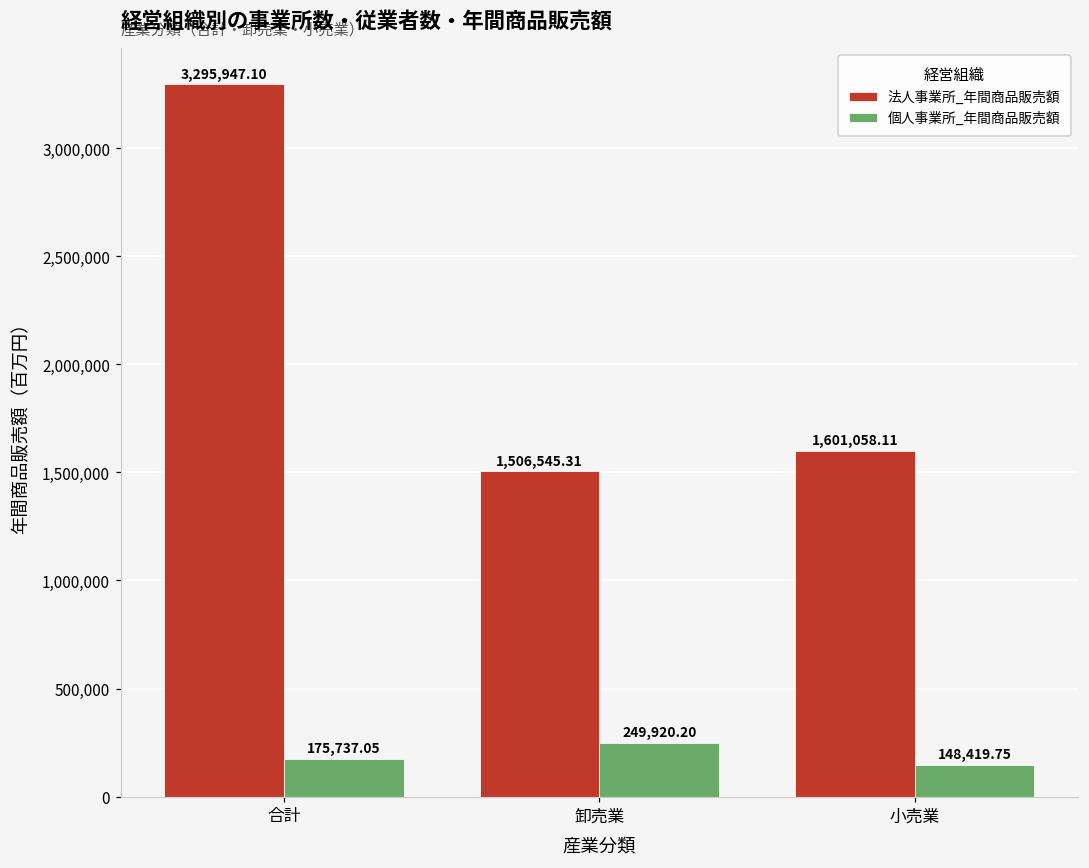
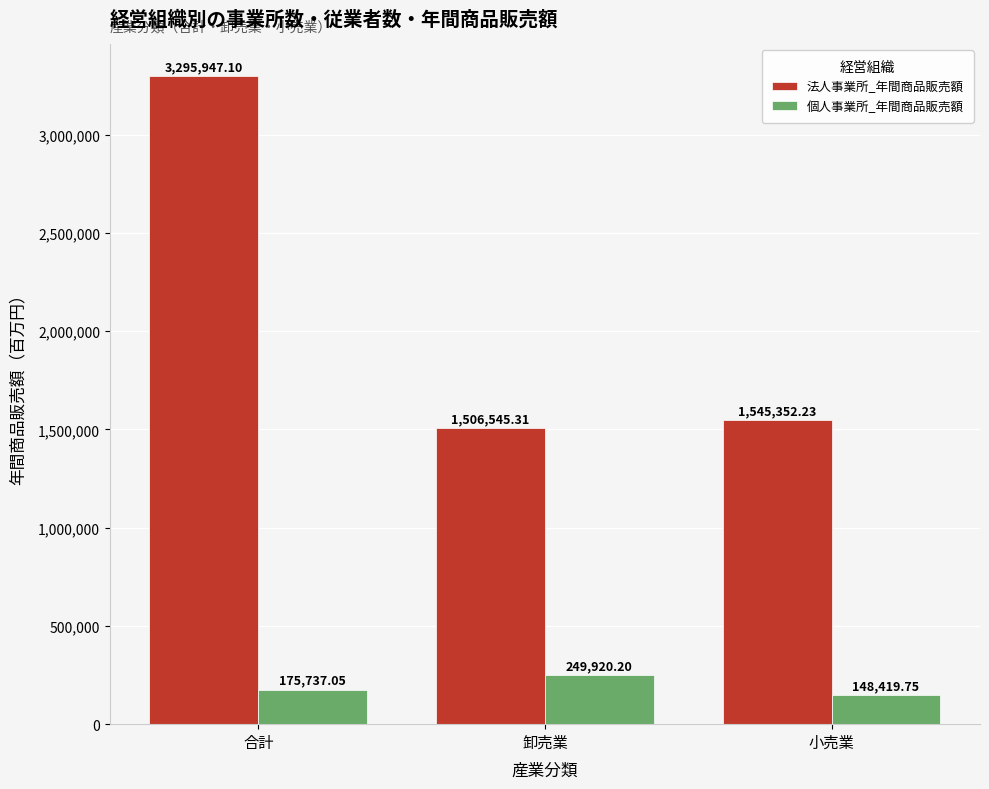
法人事業所_年間商品販売額, 小売業: 1,601,058.11 -> 1,545,352.23
